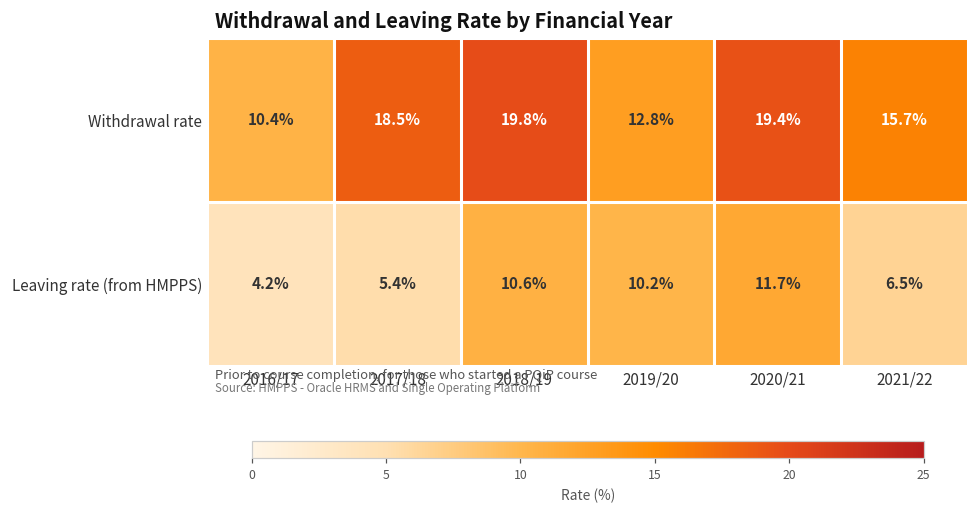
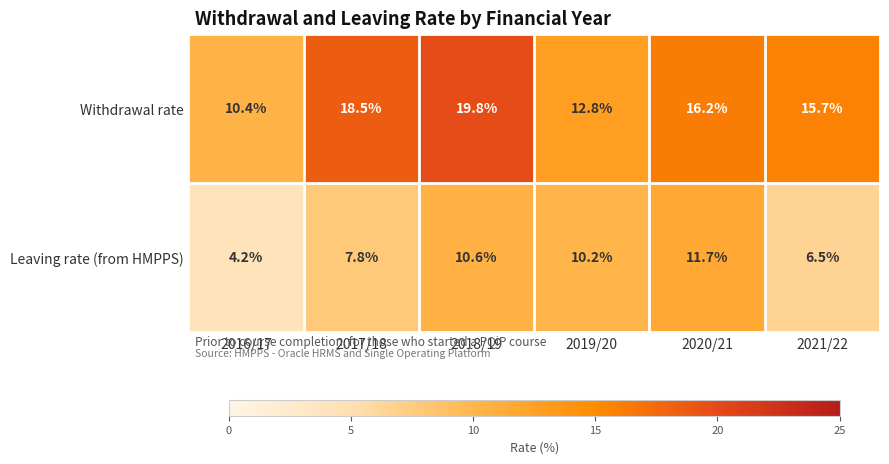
Withdrawal rate, 2020/21: 19.4% -> 16.2%
Leaving rate (from HMPPS), 2017/18: 5.4% -> 7.8%
